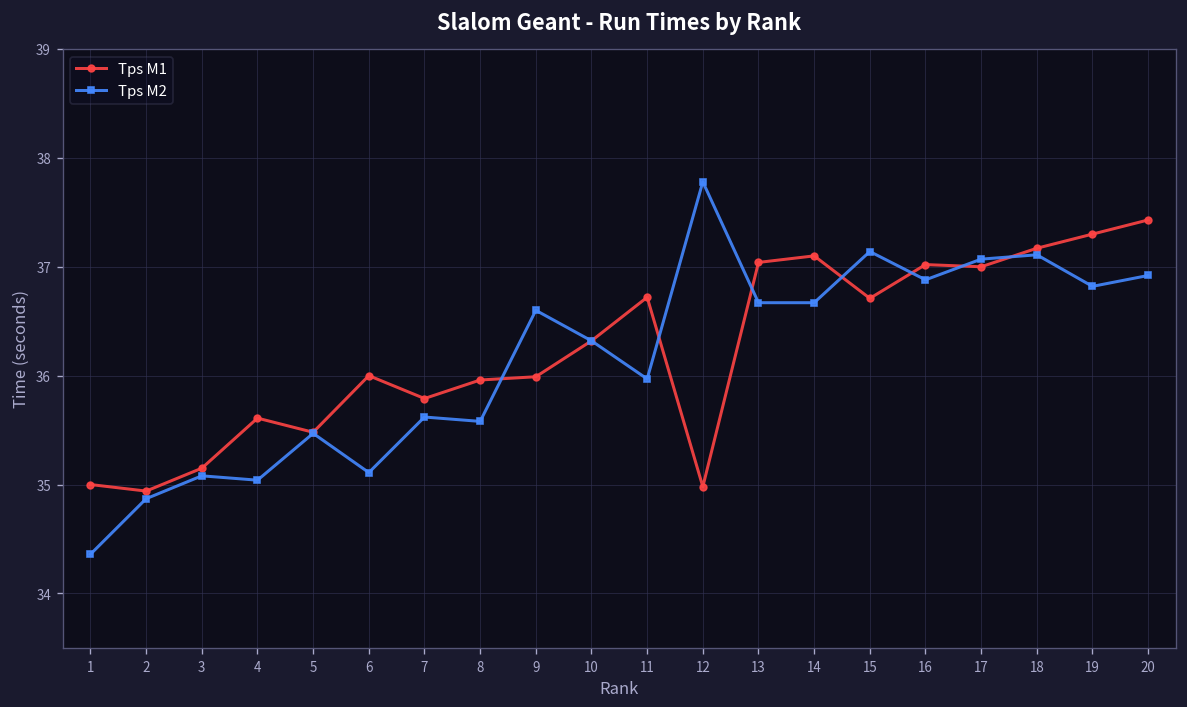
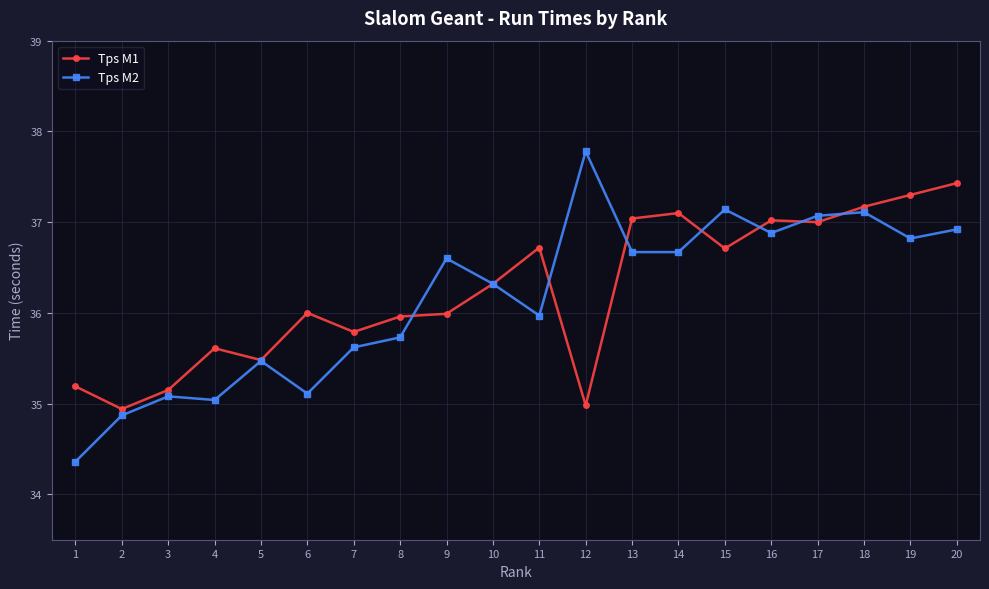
Tps M1, 1: 35.0 -> 35.2
Tps M2, 8: 35.6 -> 35.7
